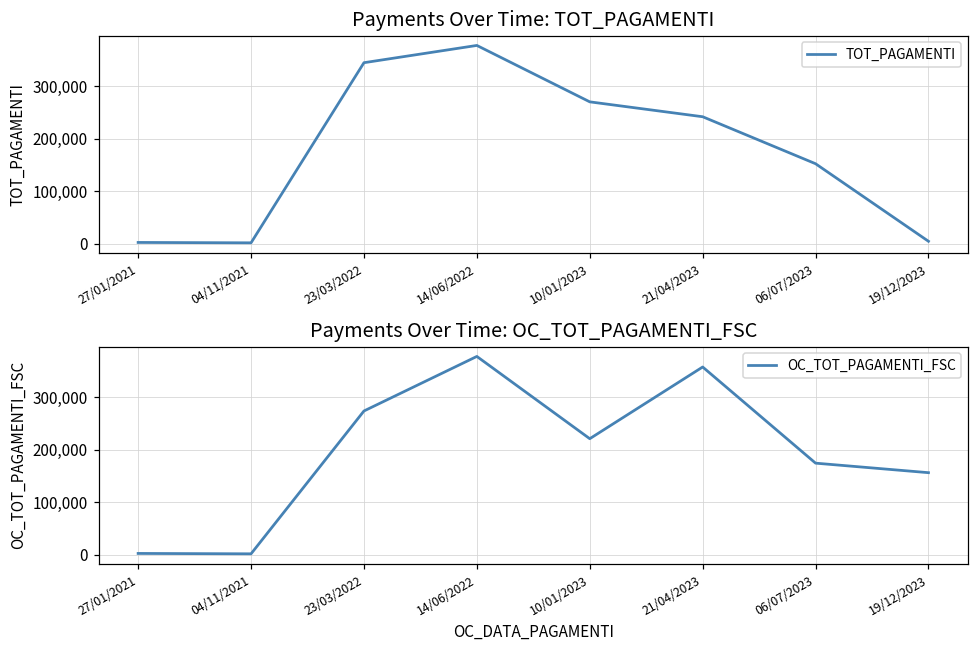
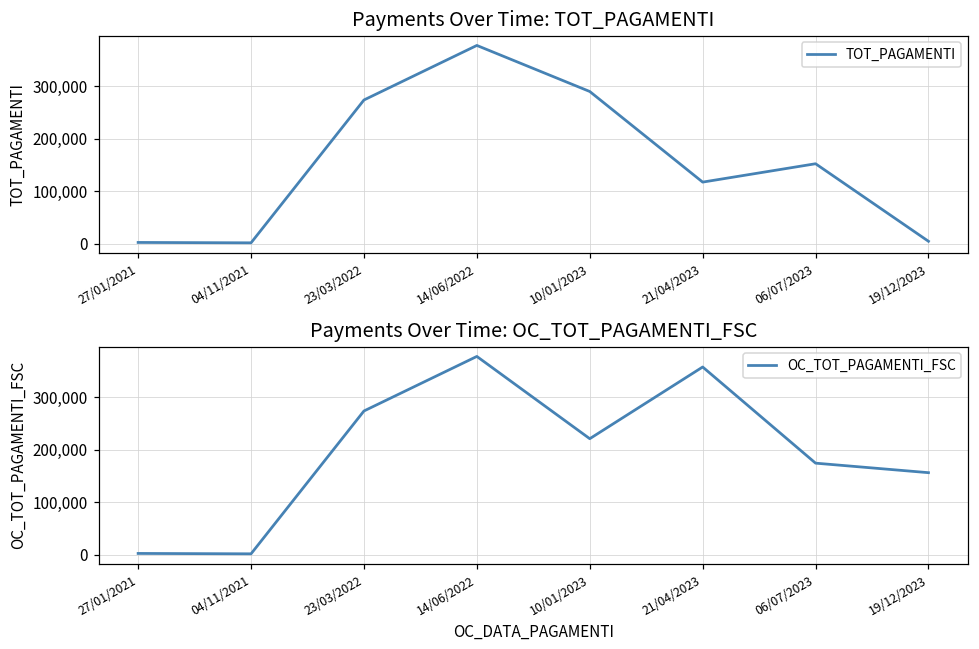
Payments Over Time: TOT_PAGAMENTI, 23/03/2022: 340,000 -> 270,000
Payments Over Time: TOT_PAGAMENTI, 10/01/2023: 270,000 -> 290,000
Payments Over Time: TOT_PAGAMENTI, 21/04/2023: 240,000 -> 120,000
